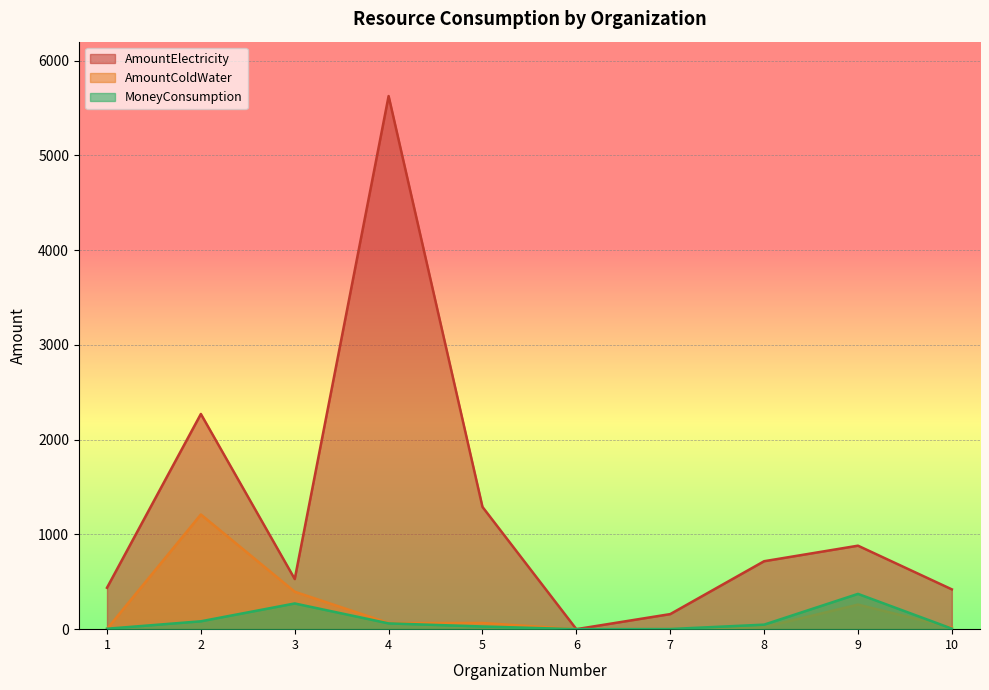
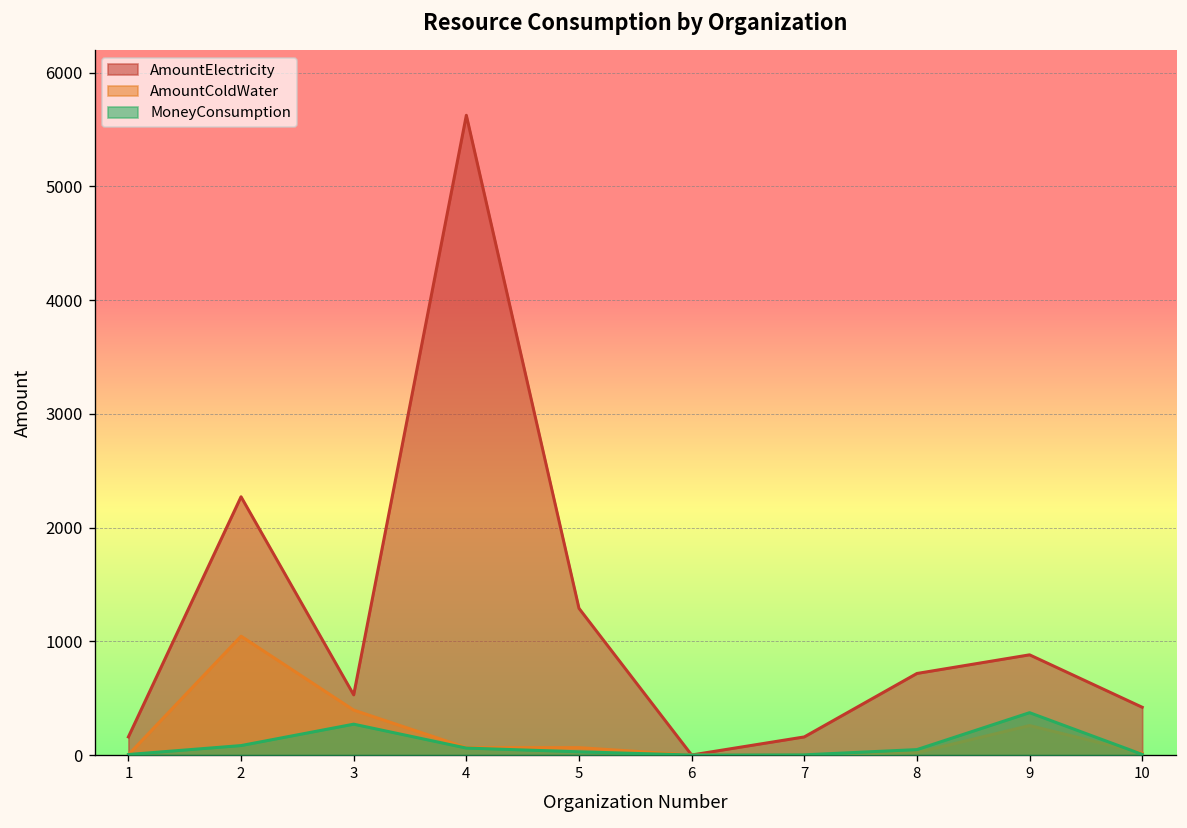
AmountElectricity, 1: 400 -> 200
AmountColdWater, 2: 1200 -> 1000
